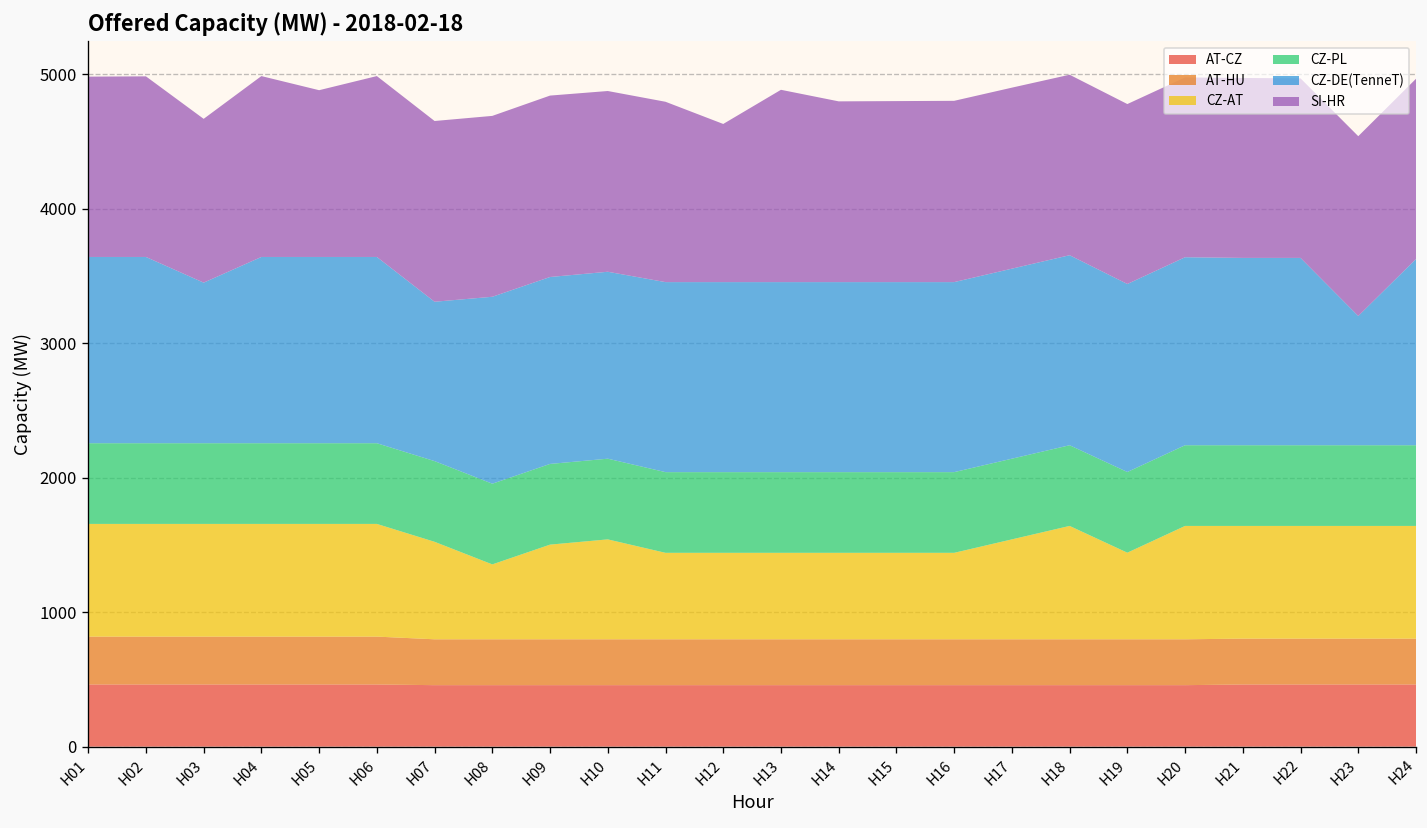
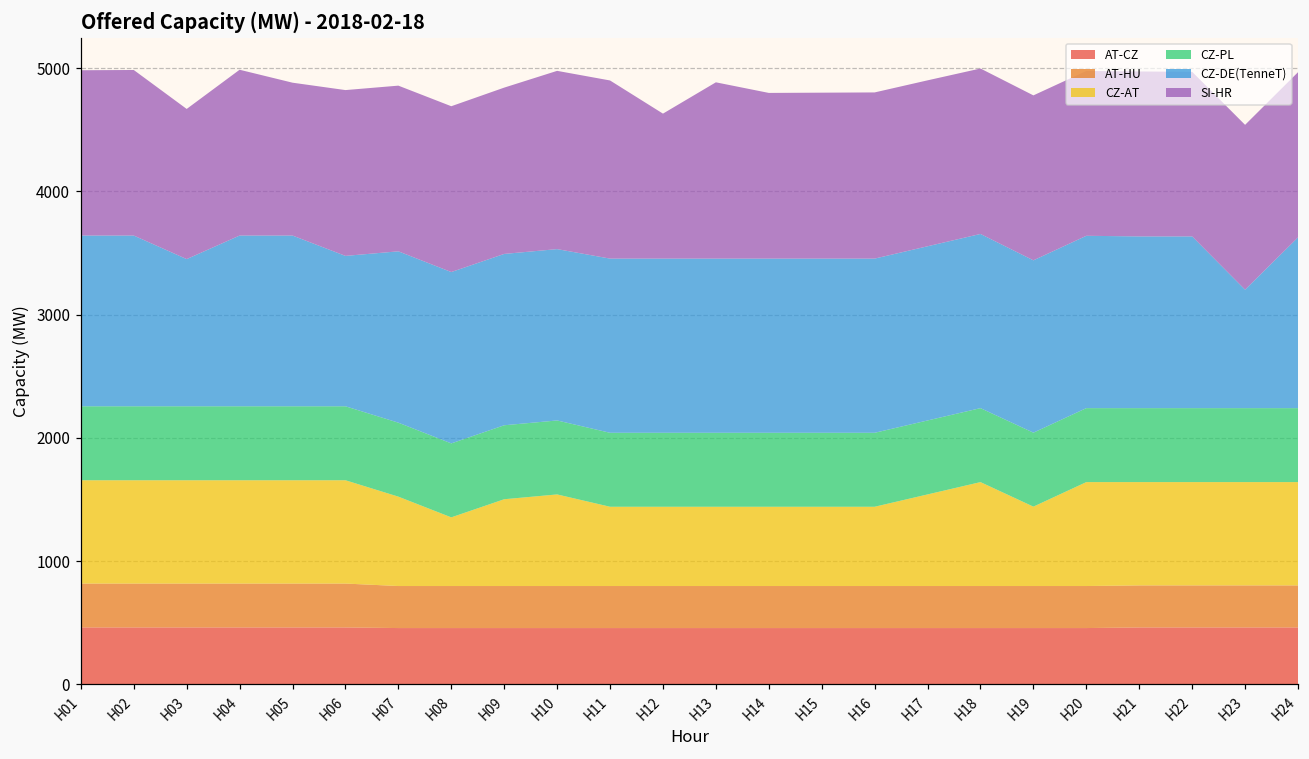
CZ-DE(TenneT), H06: 1390 -> 1220
CZ-DE(TenneT), H07: 1190 -> 1390
SI-HR, H10: 1340 -> 1450
SI-HR, H11: 1340 -> 1450
